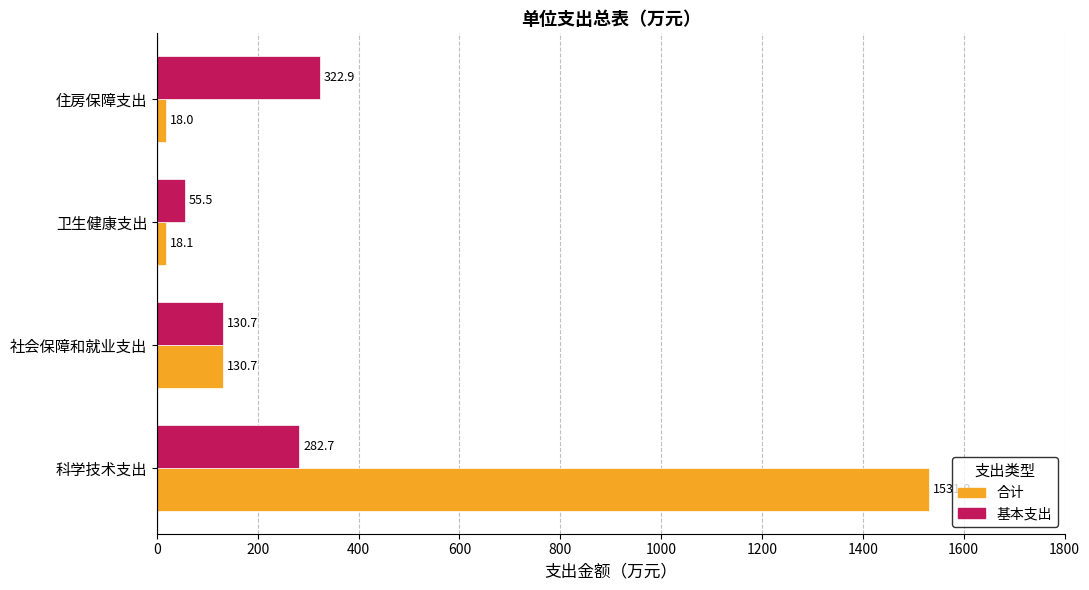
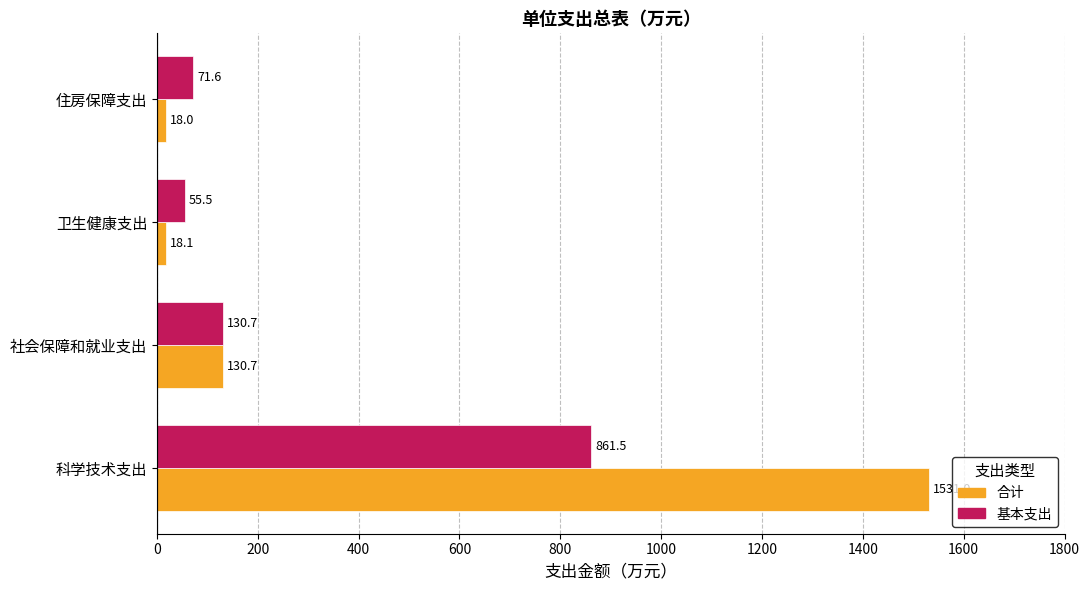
基本支出, 住房保障支出: 322.9 -> 71.6
基本支出, 科学技术支出: 282.7 -> 861.5
